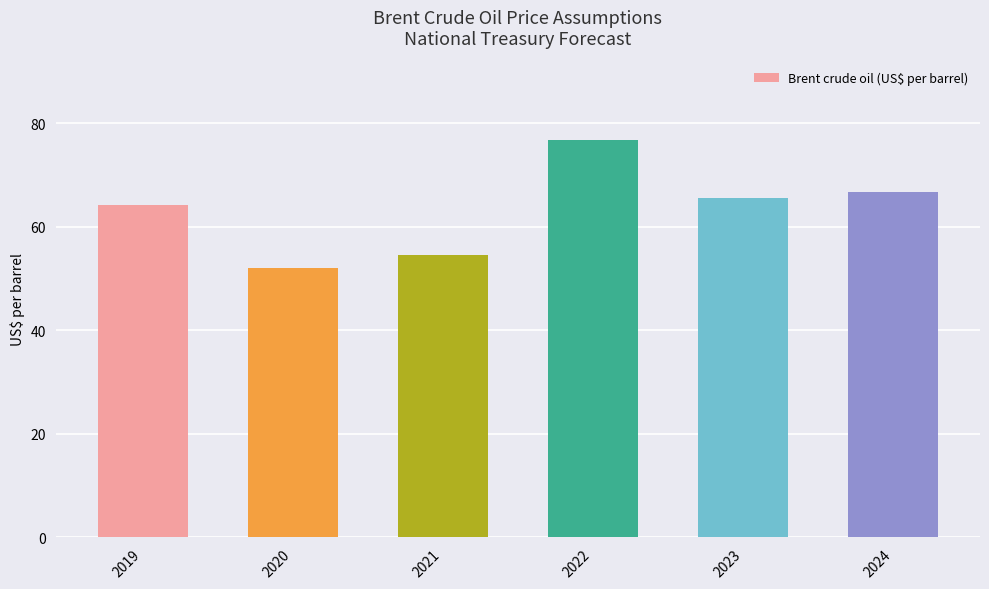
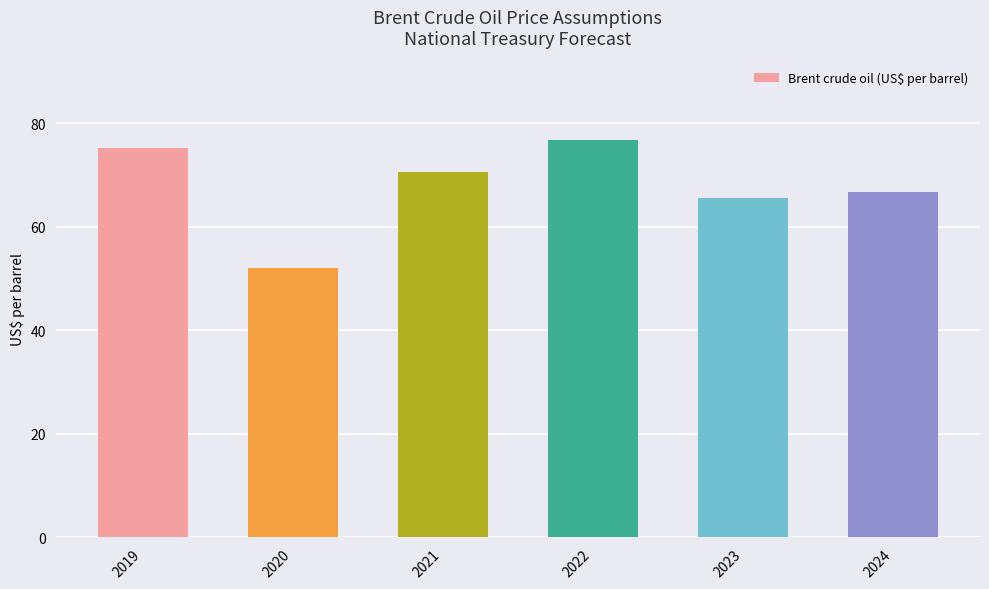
2019: 64 -> 75
2021: 55 -> 71
